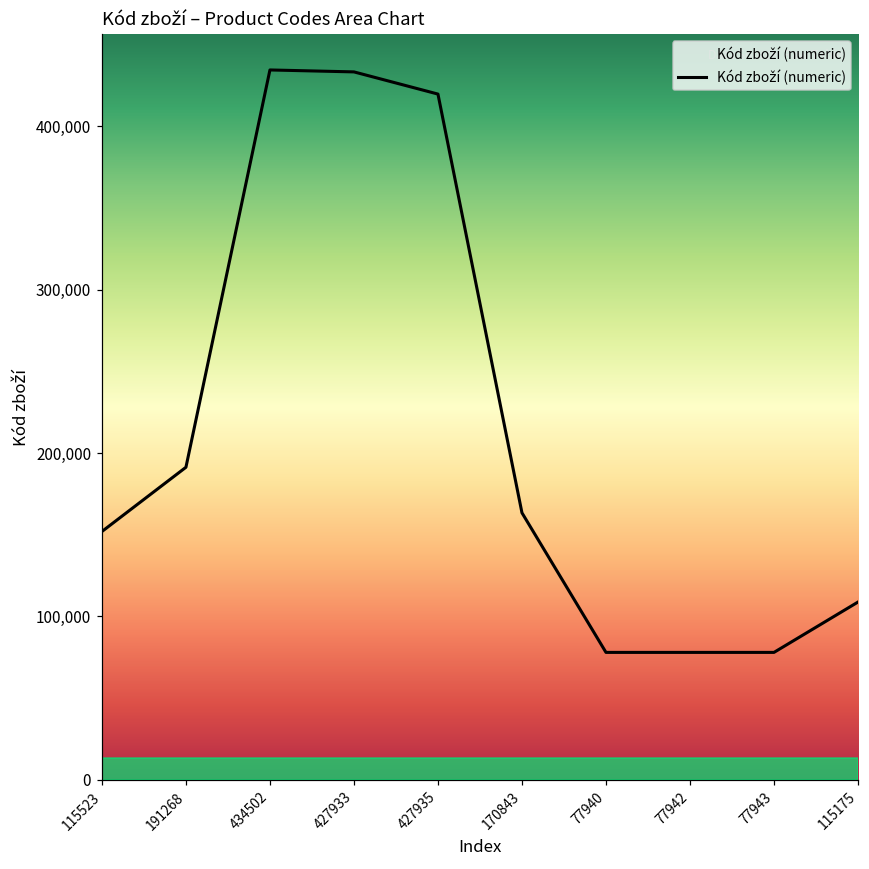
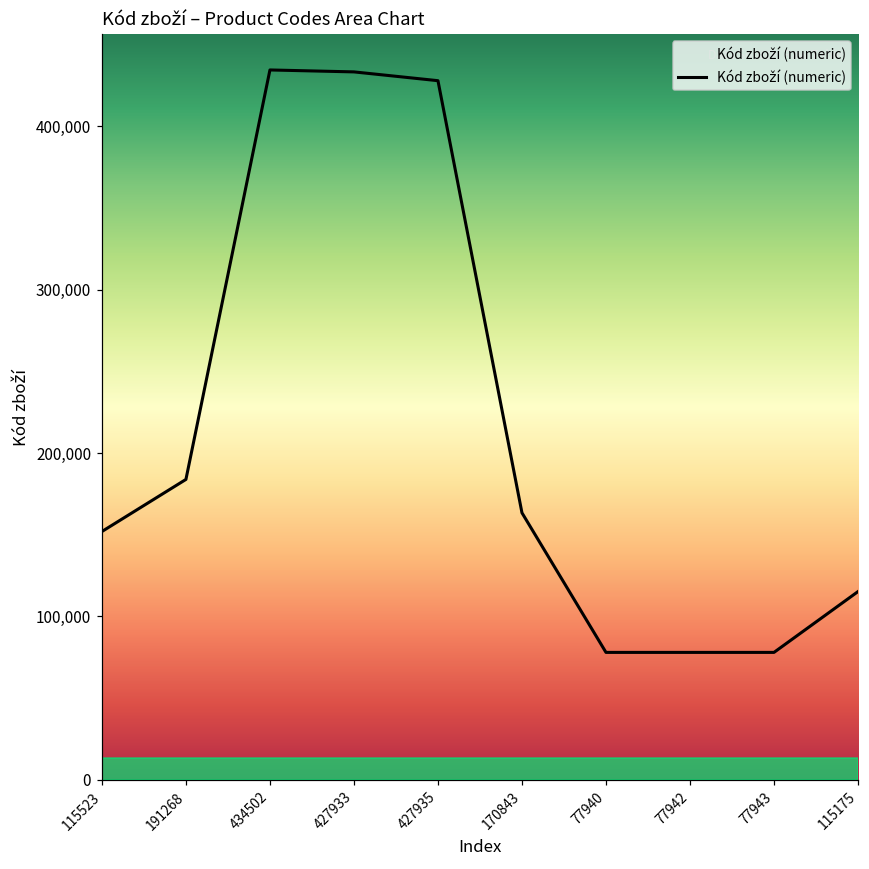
191268: 191,000 -> 184,000
427935: 420,000 -> 428,000
115175: 109,000 -> 115,000
